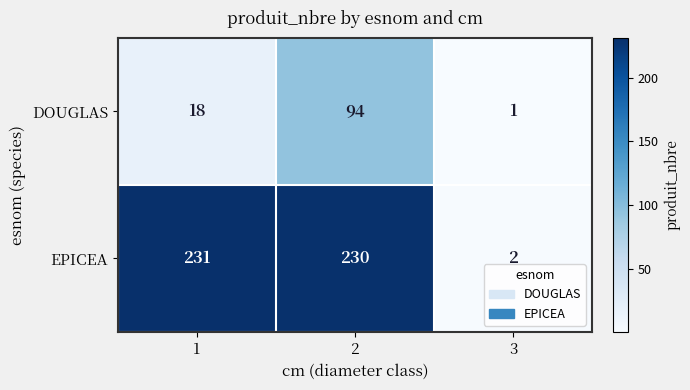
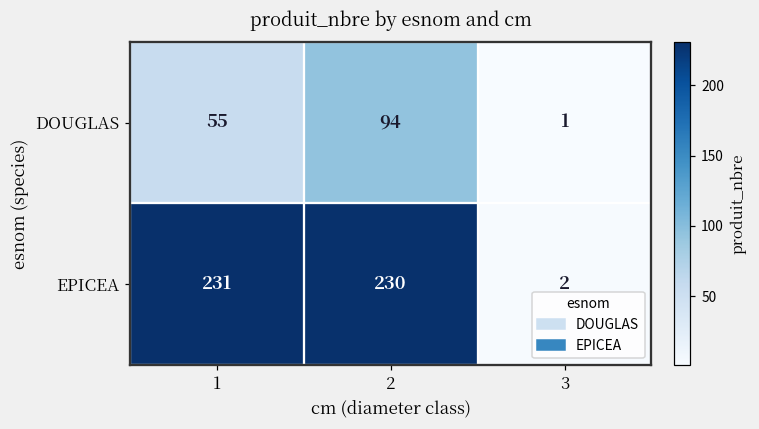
DOUGLAS, 1: 18 -> 55
